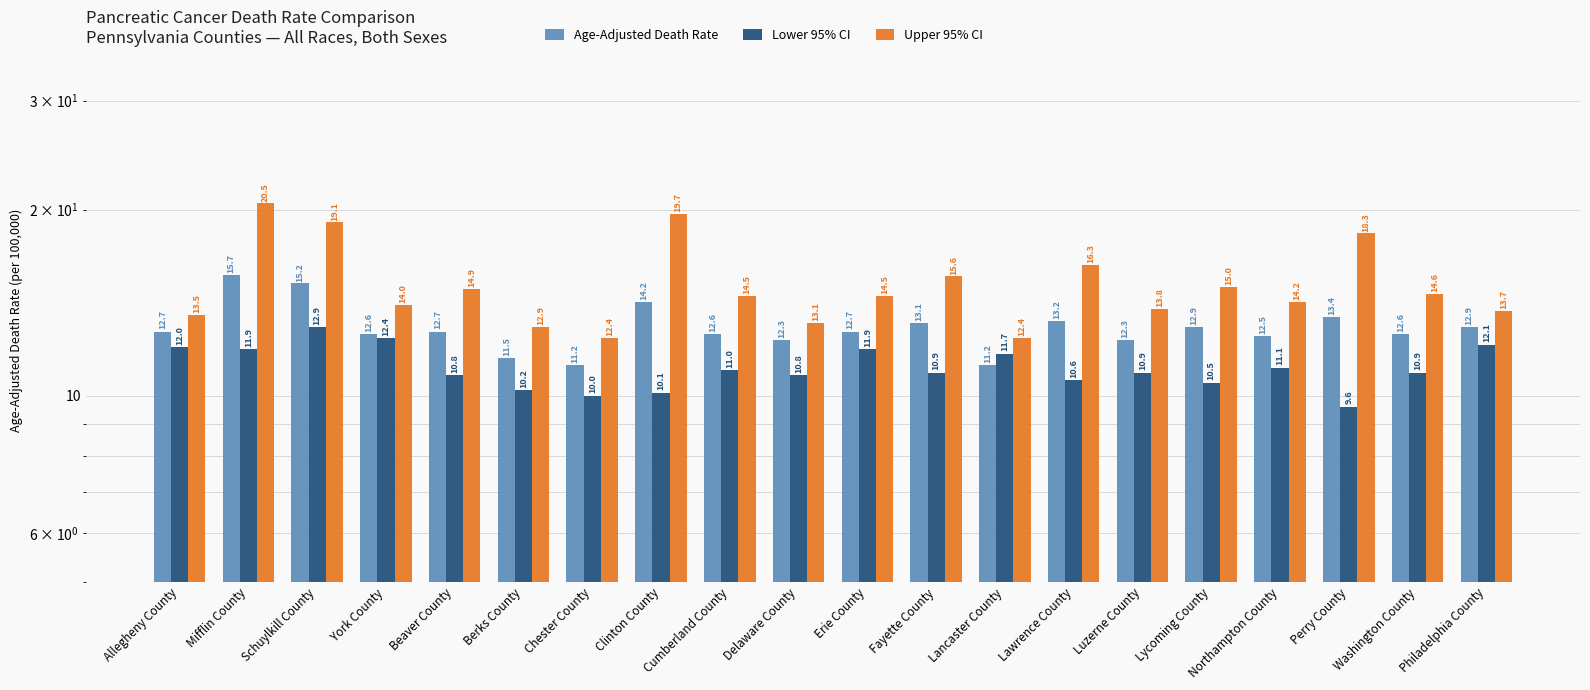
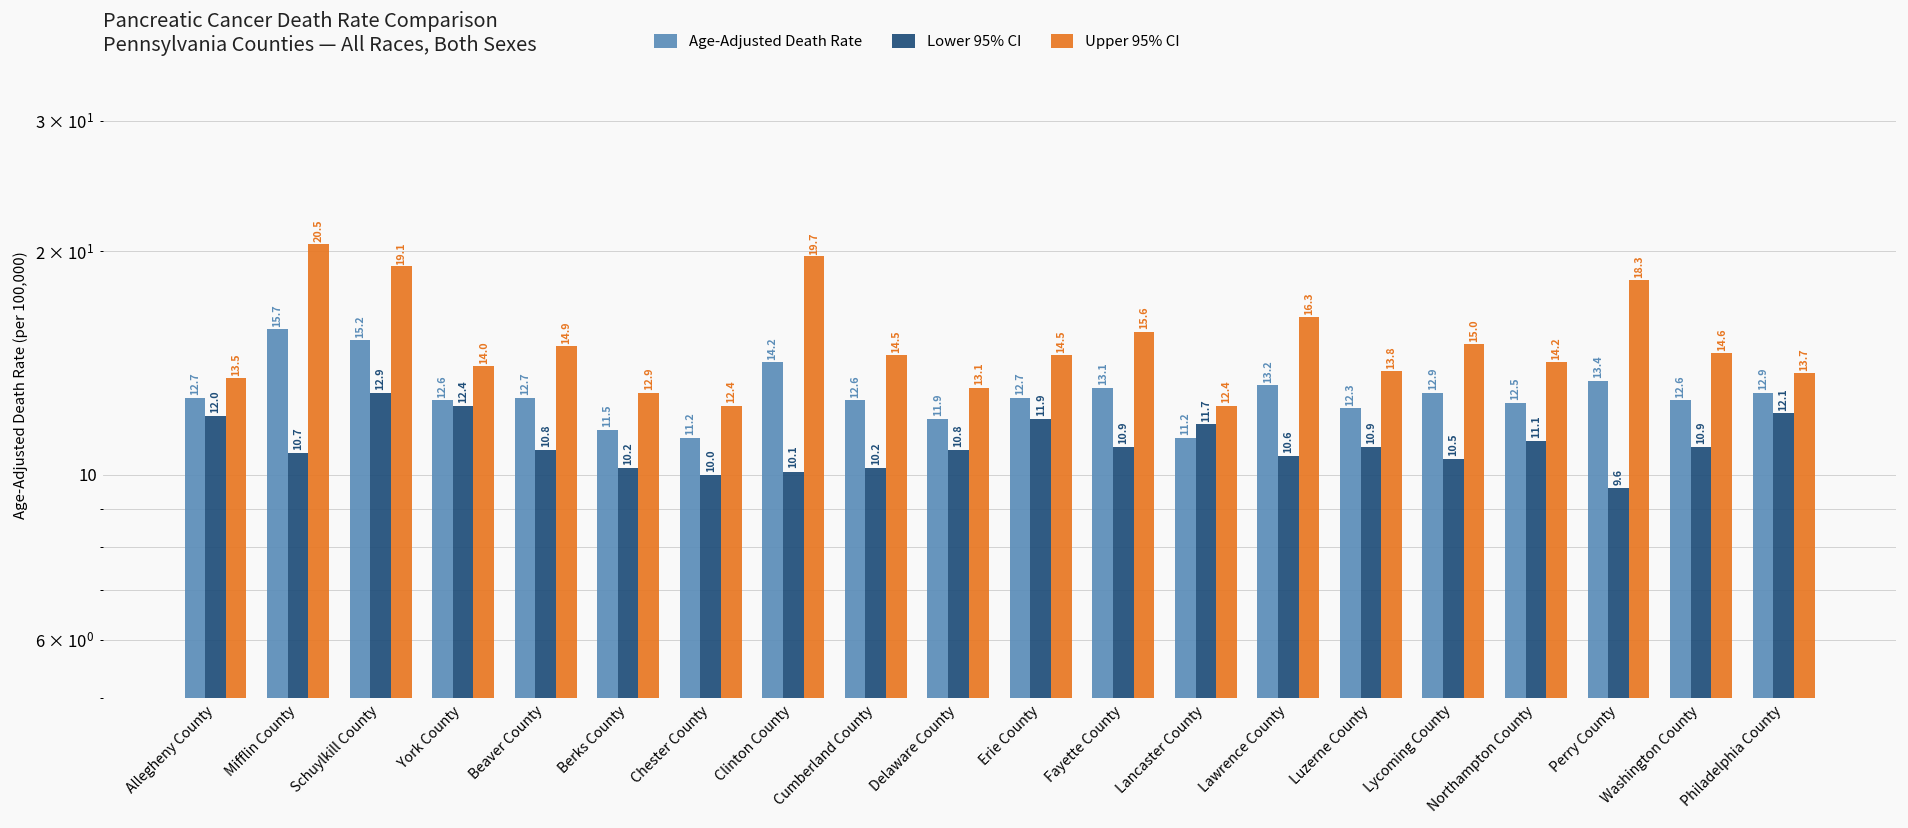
Lower 95% CI, Mifflin County: 11.9 -> 10.7
Lower 95% CI, Cumberland County: 11.0 -> 10.2
Age-Adjusted Death Rate, Delaware County: 12.3 -> 11.9
